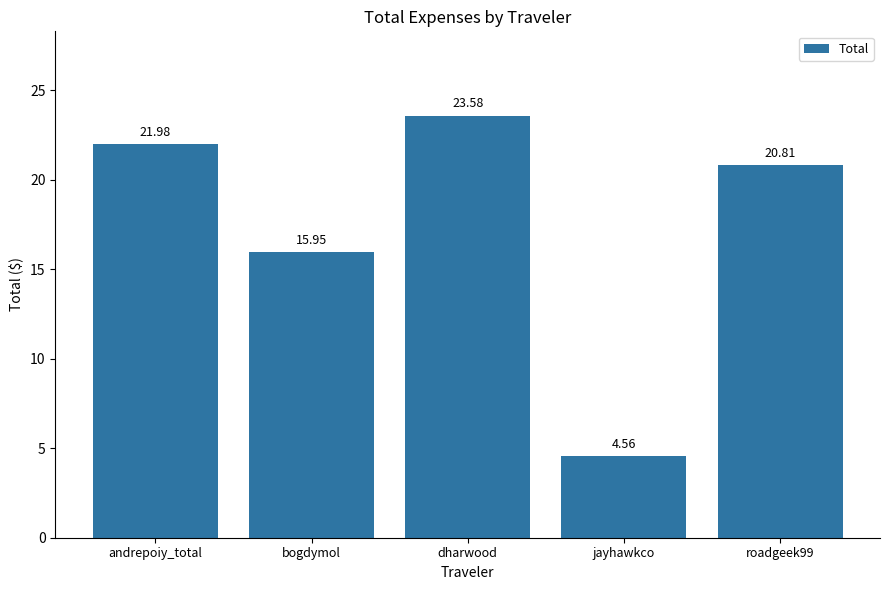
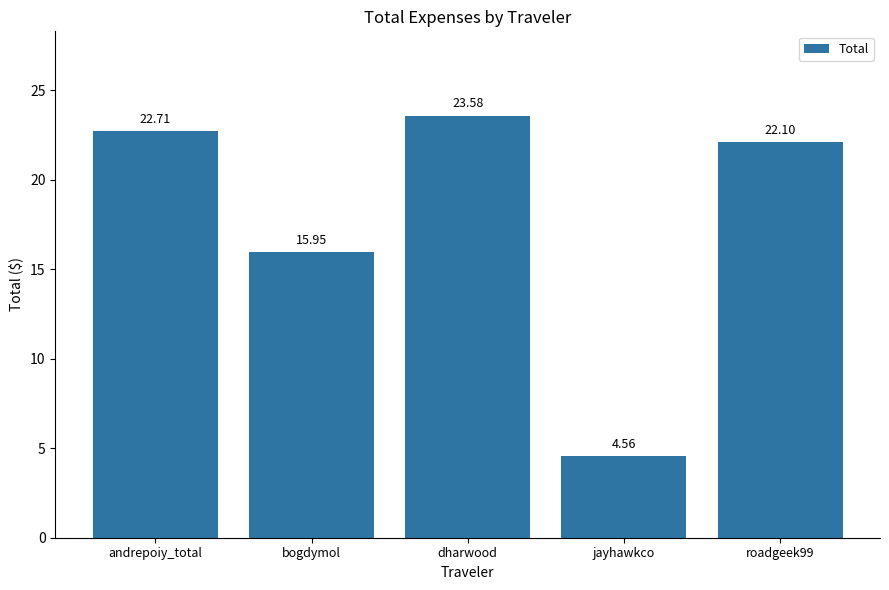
andrepoiy_total: 21.98 -> 22.71
roadgeek99: 20.81 -> 22.10
